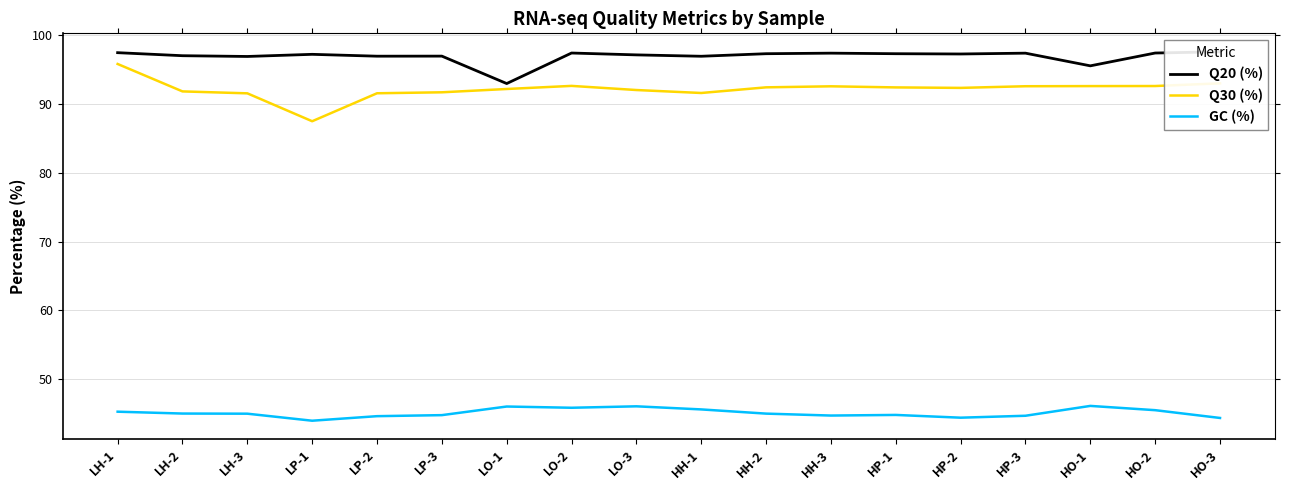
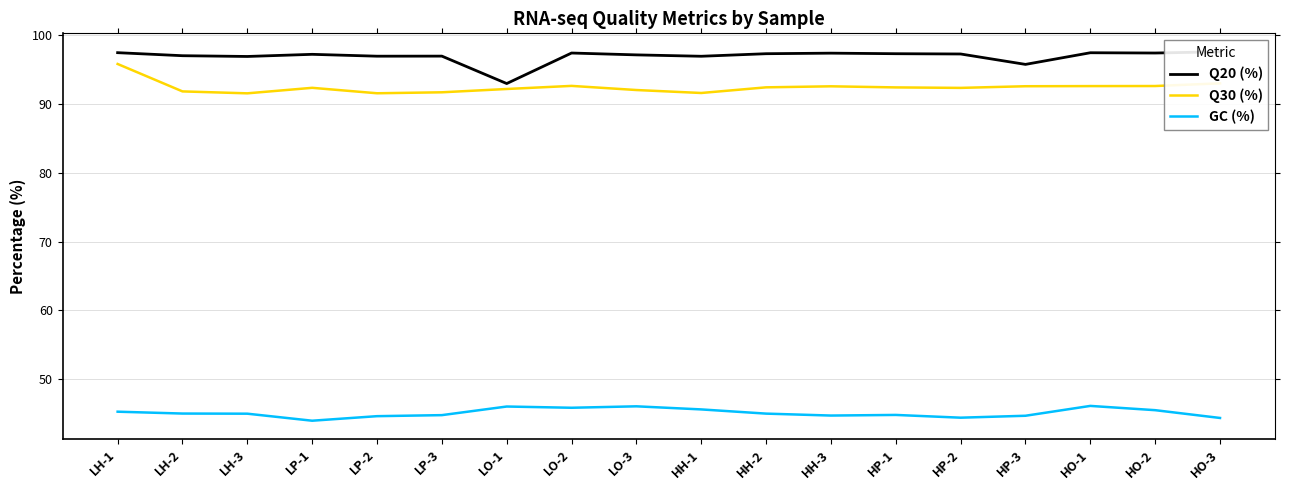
Q30 (%), LP-1: 87 -> 92
Q20 (%), HP-3: 97 -> 96
Q20 (%), HO-1: 96 -> 97
